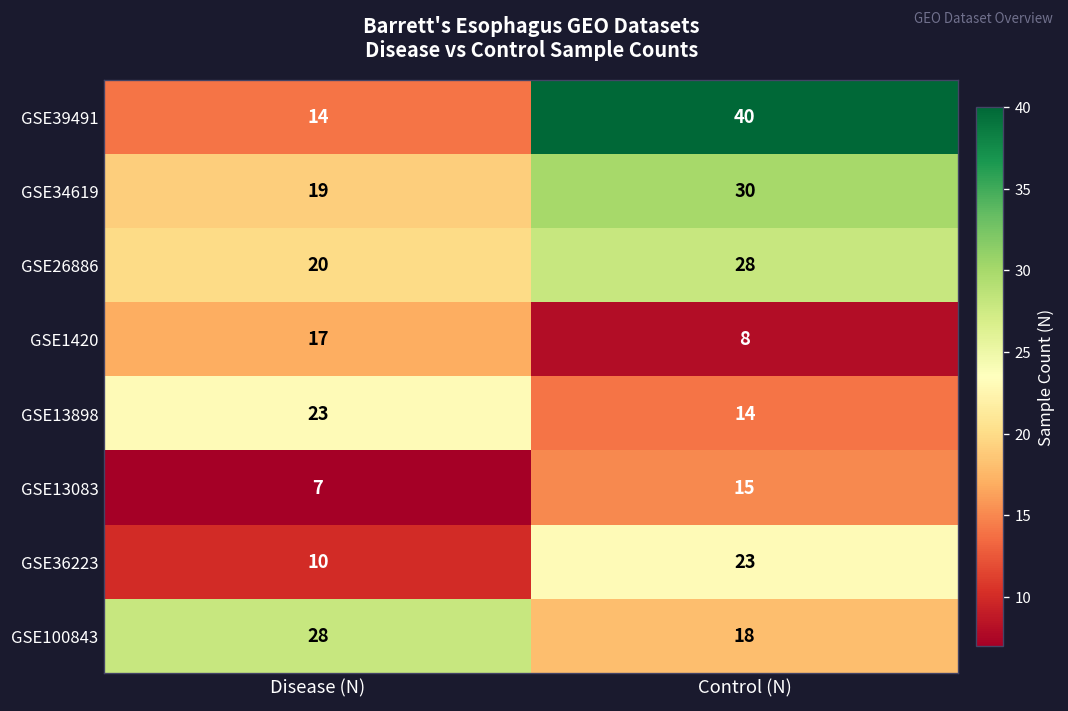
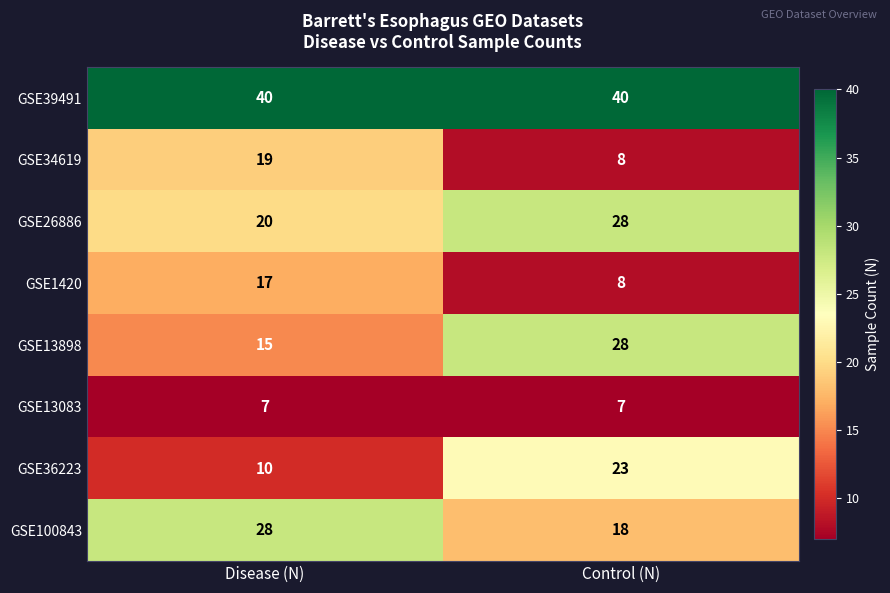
GSE39491, Disease (N): 14 -> 40
GSE34619, Control (N): 30 -> 8
GSE13898, Disease (N): 23 -> 15
GSE13898, Control (N): 14 -> 28
GSE13083, Control (N): 15 -> 7
